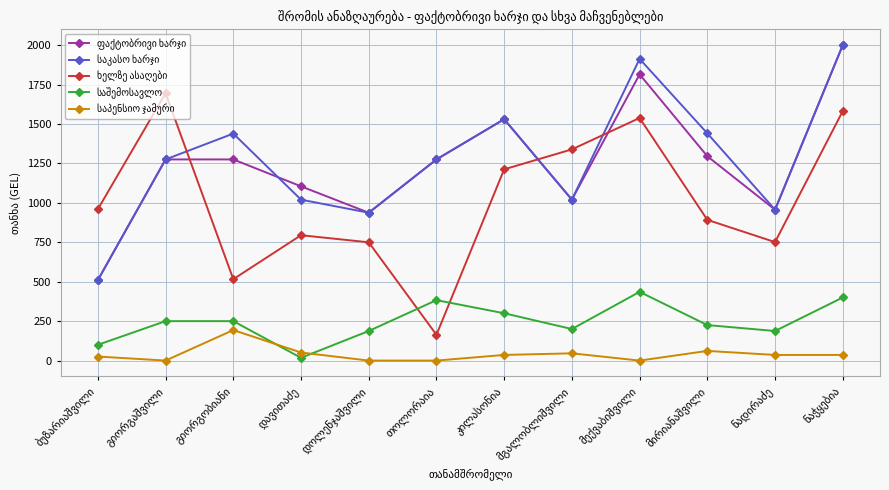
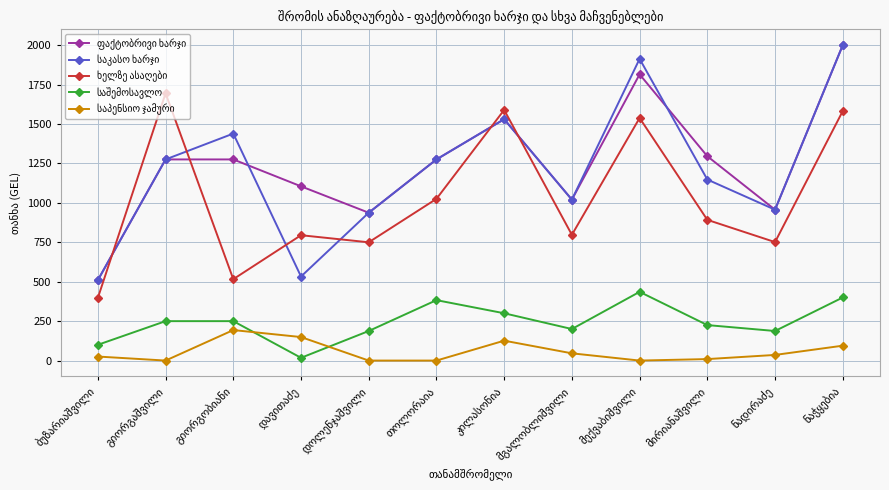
ხელზე ასაღები, ბუზარიაშვილი: 960 -> 400
საკასო ხარჯი, დავითაძე: 1020 -> 530
საპენსიო ჯამური, დავითაძე: 50 -> 150
ხელზე ასაღები, თოლორაია: 160 -> 1030
ხელზე ასაღები, კილასონია: 1210 -> 1590
საპენსიო ჯამური, კილასონია: 40 -> 130
ხელზე ასაღები, მგალობლიშვილი: 1340 -> 800
საკასო ხარჯი, მირიანაშვილი: 1440 -> 1150
საპენსიო ჯამური, მირიანაშვილი: 60 -> 10
საპენსიო ჯამური, ნაჭყებია: 40 -> 90
